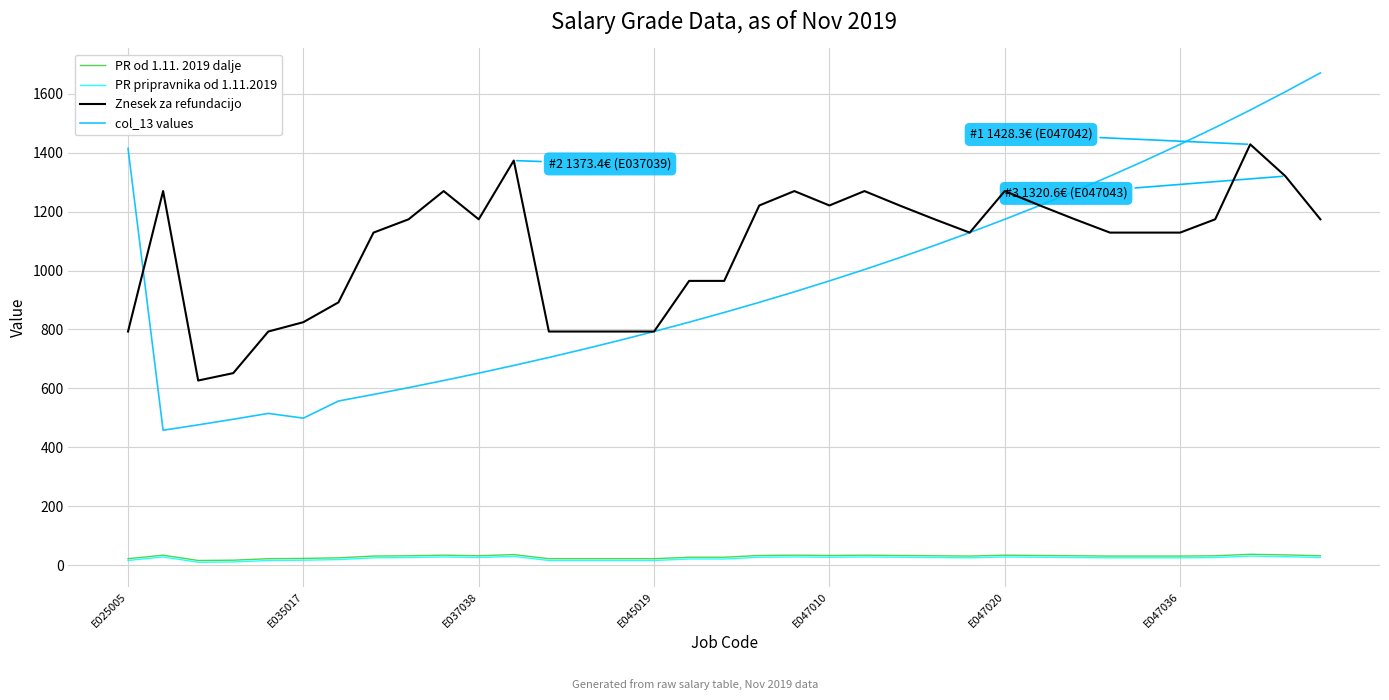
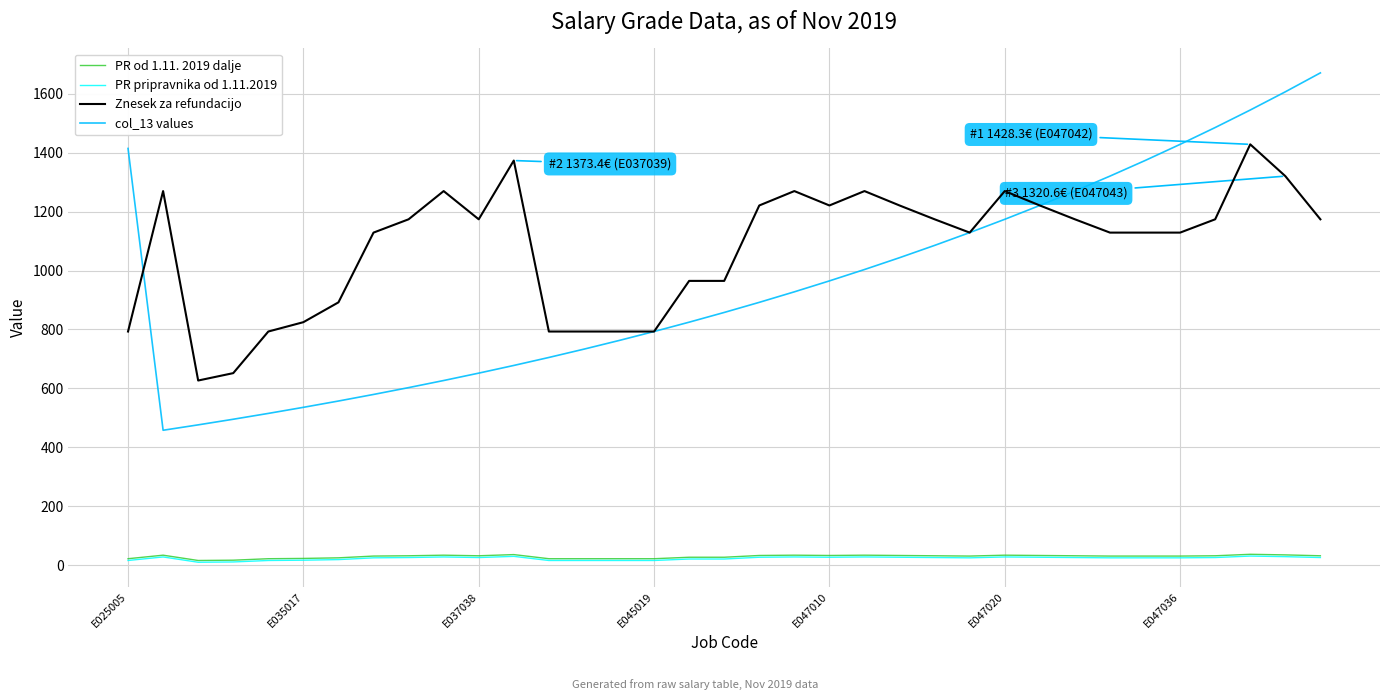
col_13 values, E035017: 500 -> 540
